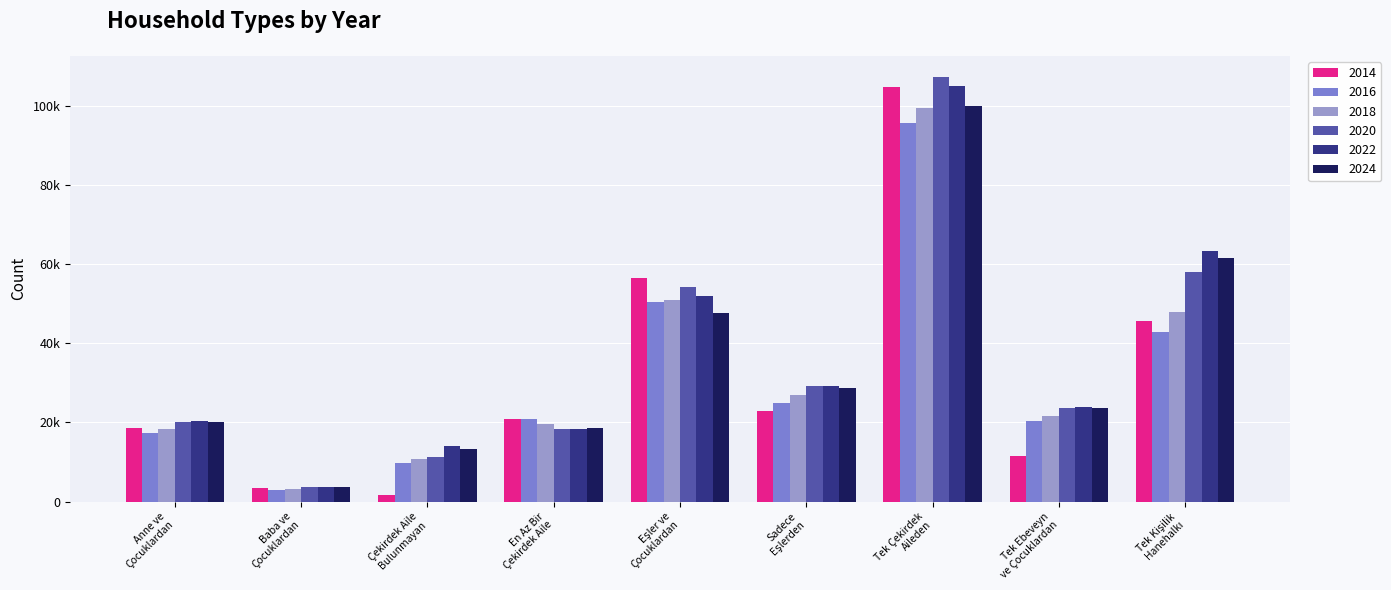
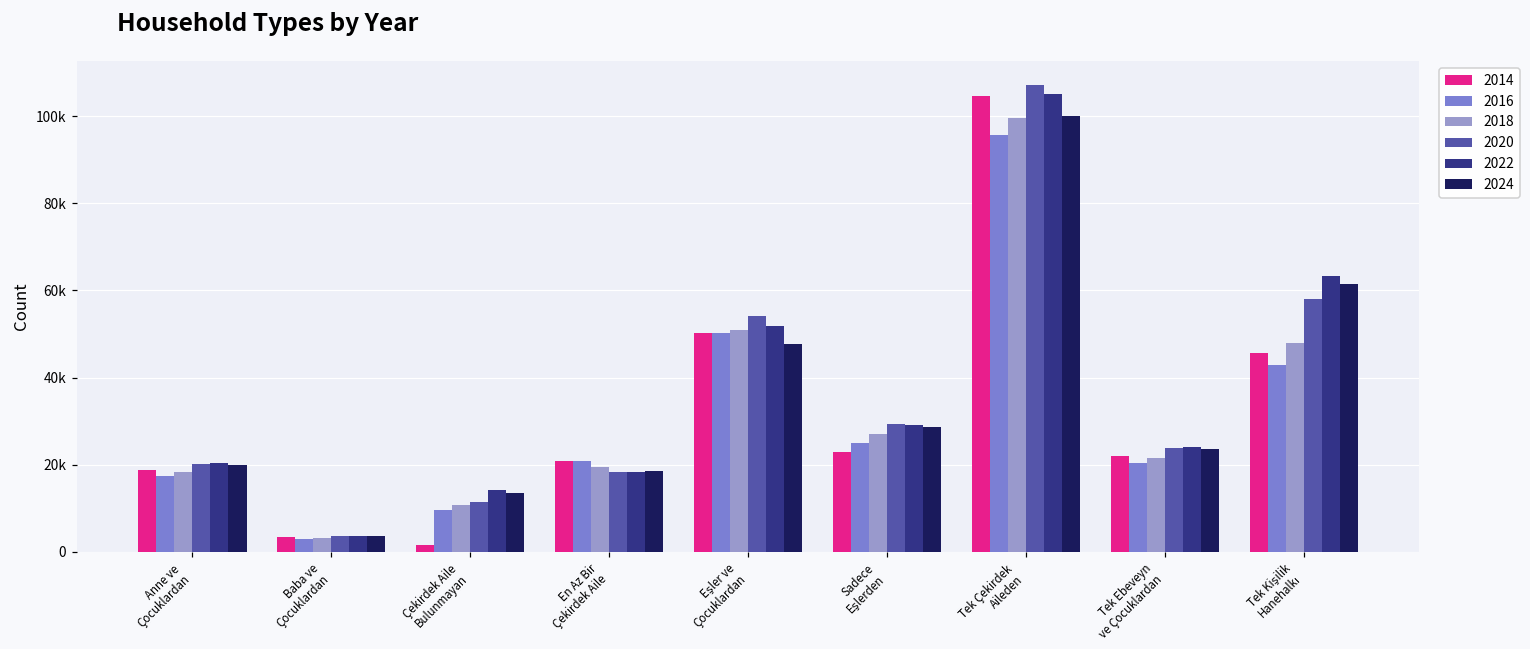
2014, Eşler ve Çocuklardan: 57000 -> 50000
2014, Tek Ebeveyn ve Çocuklardan: 11000 -> 22000
